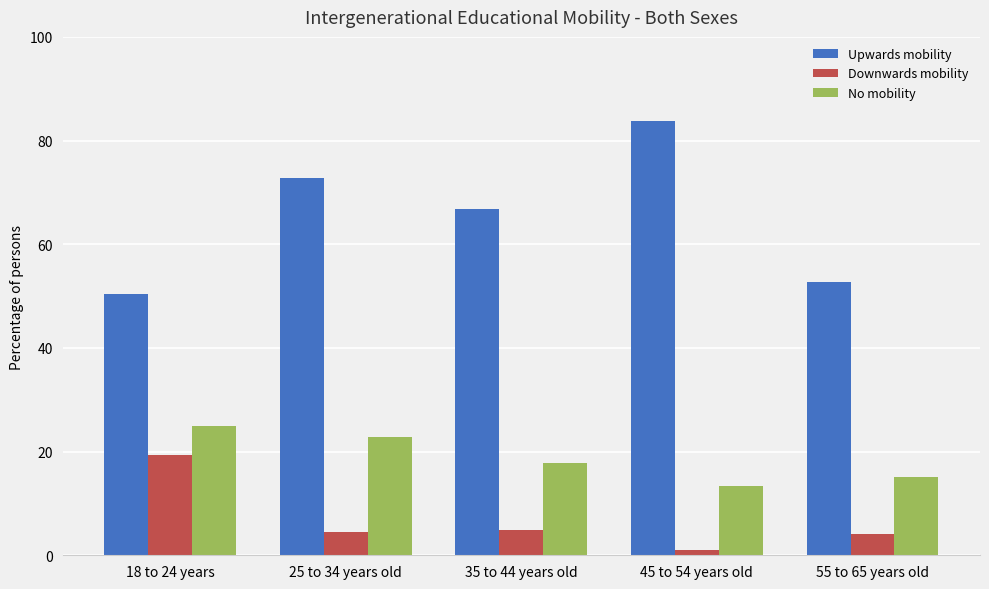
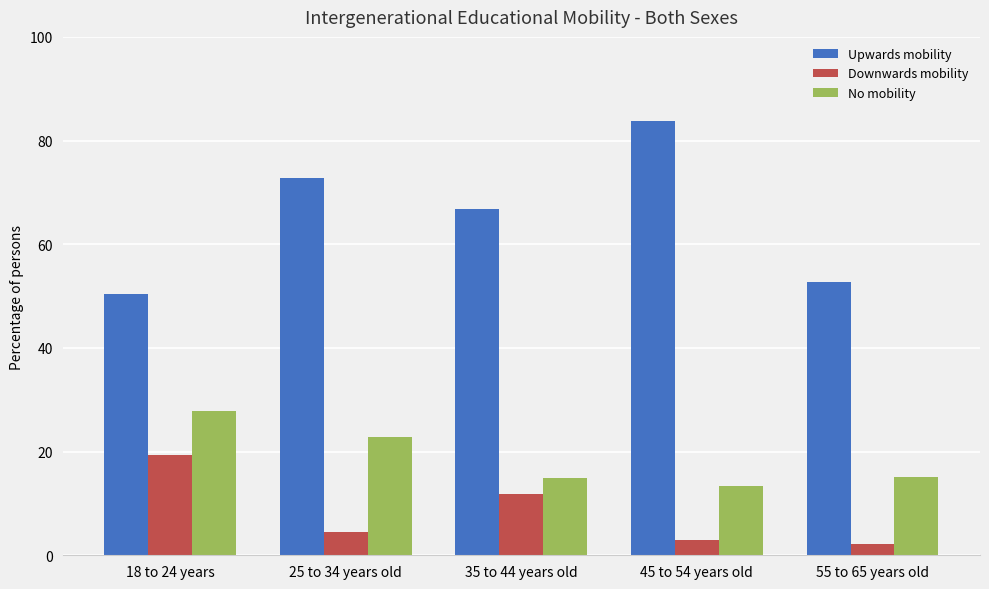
No mobility, 18 to 24 years: 25 -> 28
Downwards mobility, 35 to 44 years old: 5 -> 12
No mobility, 35 to 44 years old: 18 -> 15
Downwards mobility, 45 to 54 years old: 1 -> 3
Downwards mobility, 55 to 65 years old: 4 -> 2
